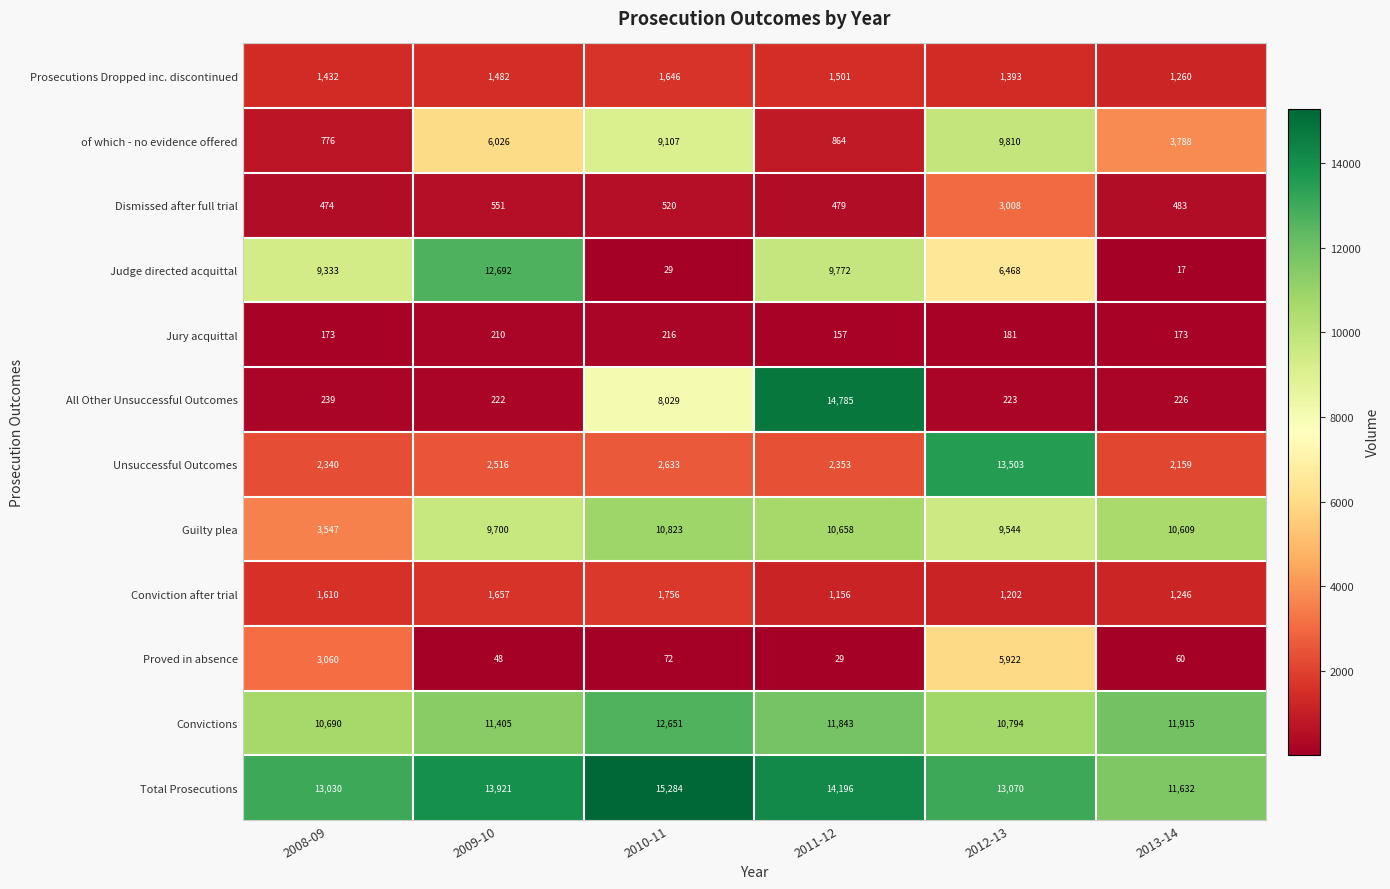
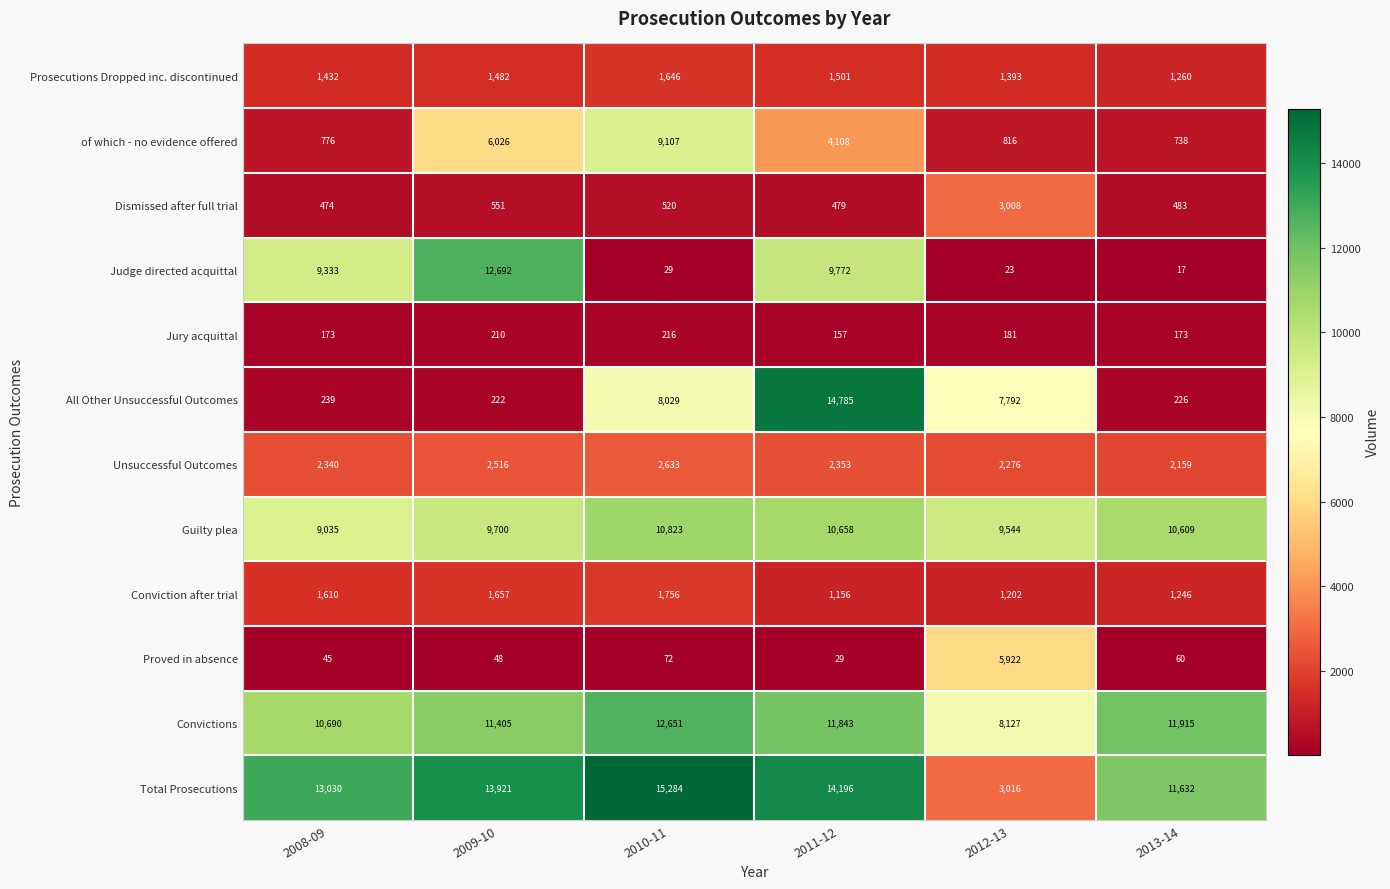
of which - no evidence offered, 2011-12: 864 -> 4,108
of which - no evidence offered, 2012-13: 9,810 -> 816
of which - no evidence offered, 2013-14: 3,788 -> 738
Judge directed acquittal, 2012-13: 6,468 -> 23
All Other Unsuccessful Outcomes, 2012-13: 223 -> 7,792
Unsuccessful Outcomes, 2012-13: 13,503 -> 2,276
Guilty plea, 2008-09: 3,547 -> 9,035
Proved in absence, 2008-09: 3,060 -> 45
Convictions, 2012-13: 10,794 -> 8,127
Total Prosecutions, 2012-13: 13,070 -> 3,016
